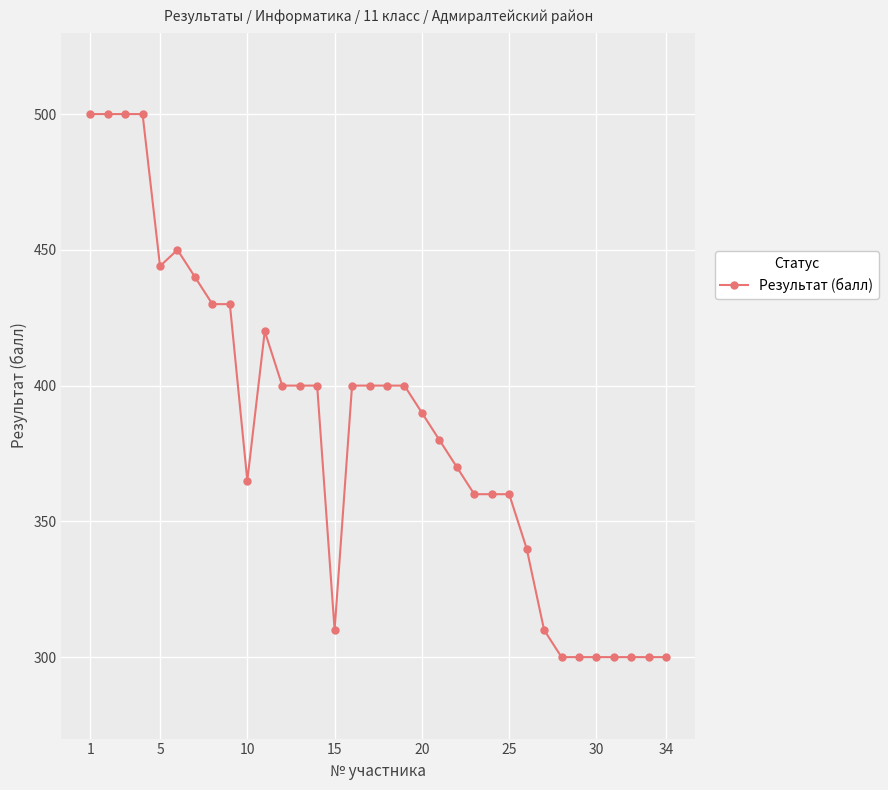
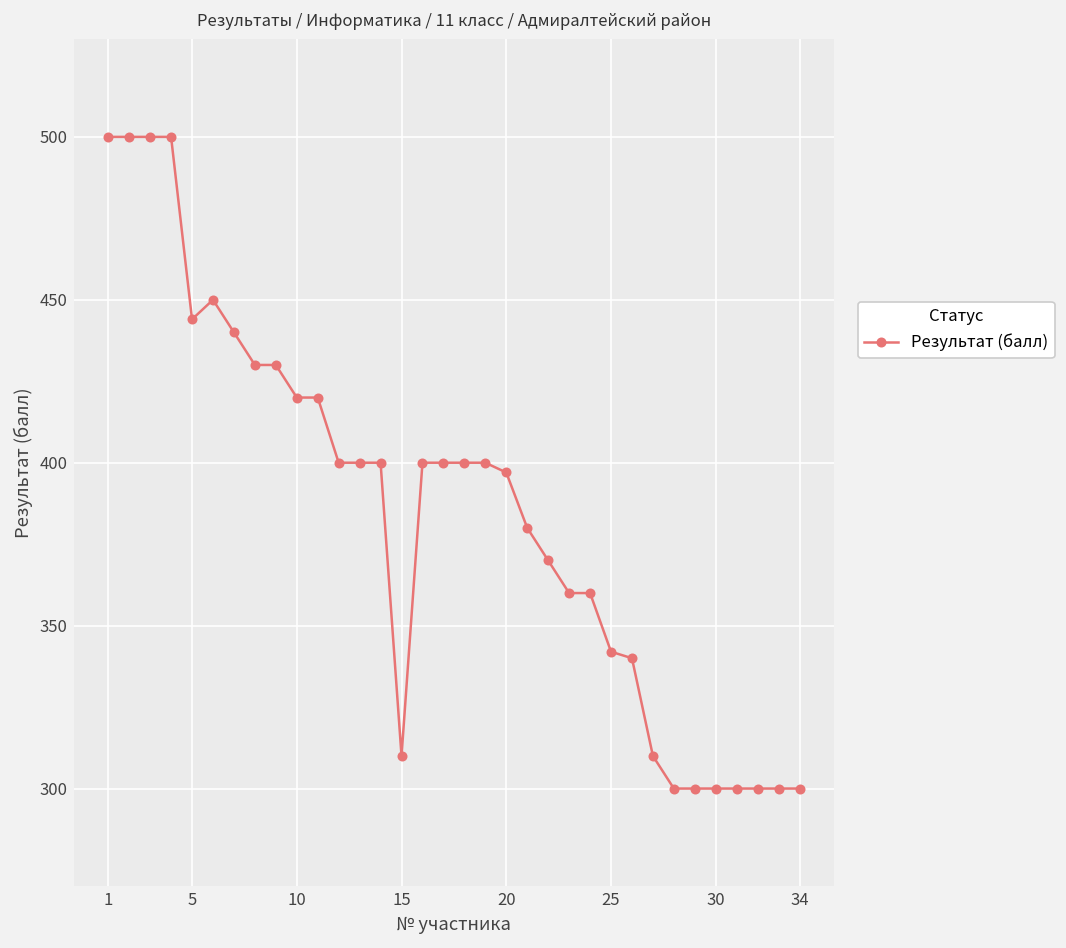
10: 365 -> 420
20: 390 -> 397
25: 360 -> 342
